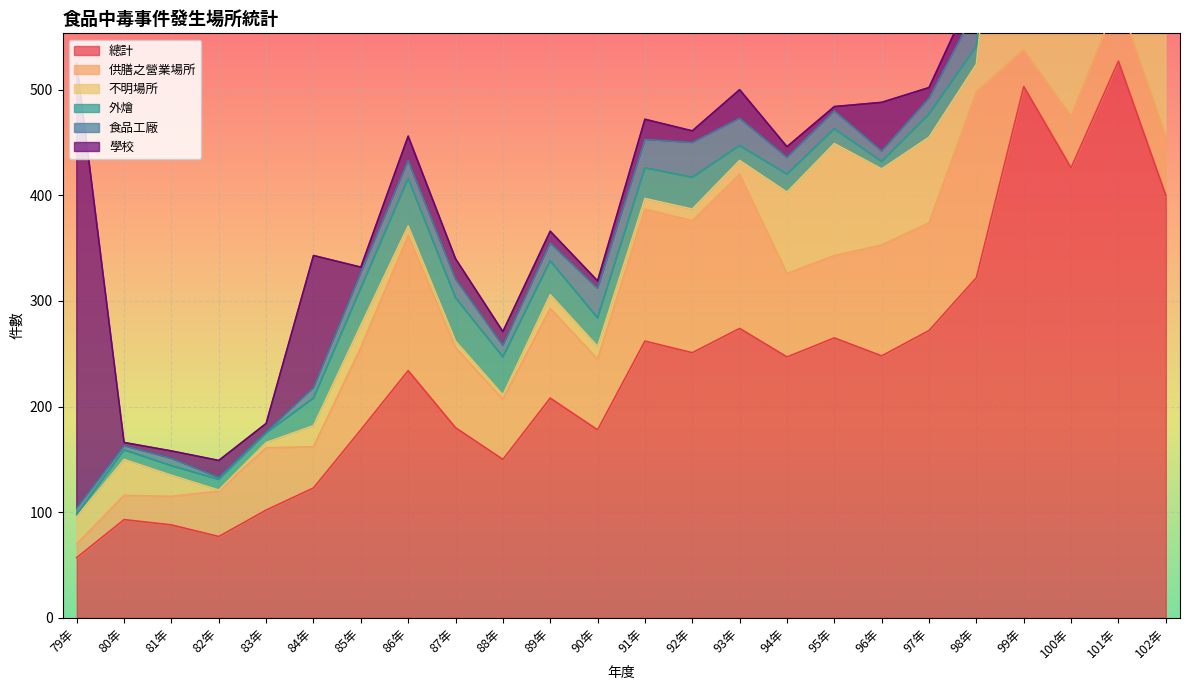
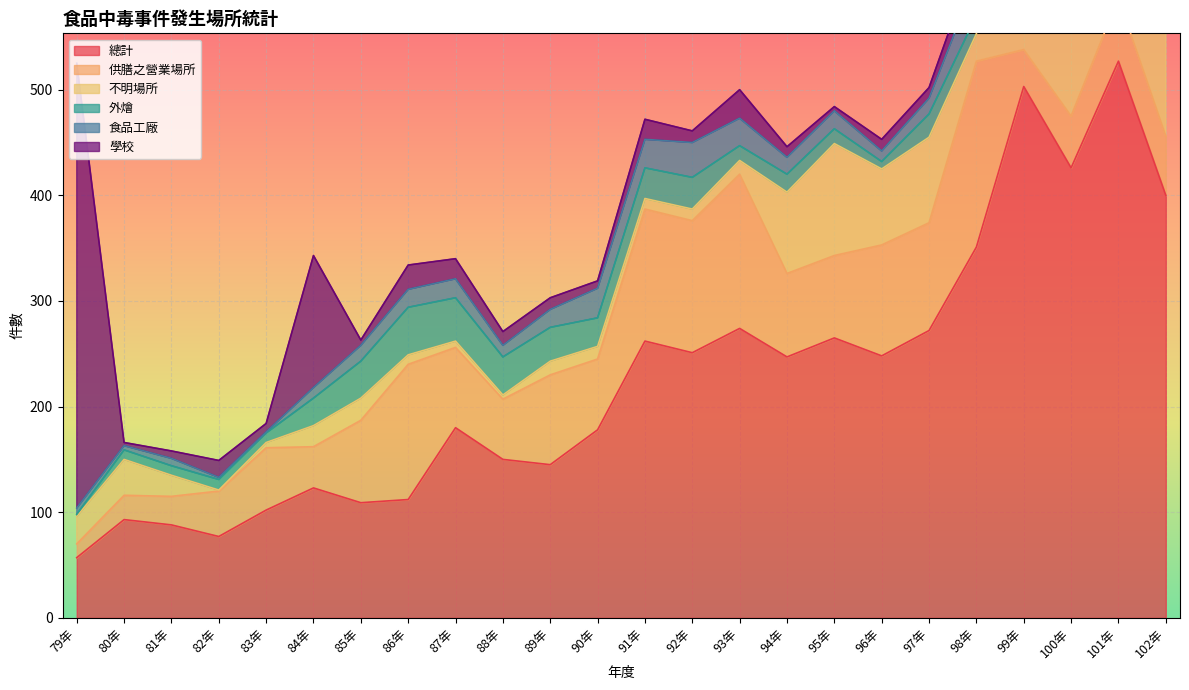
總計, 85年: 178 -> 109
總計, 86年: 234 -> 112
總計, 89年: 208 -> 145
學校, 96年: 46 -> 11
總計, 98年: 322 -> 351
